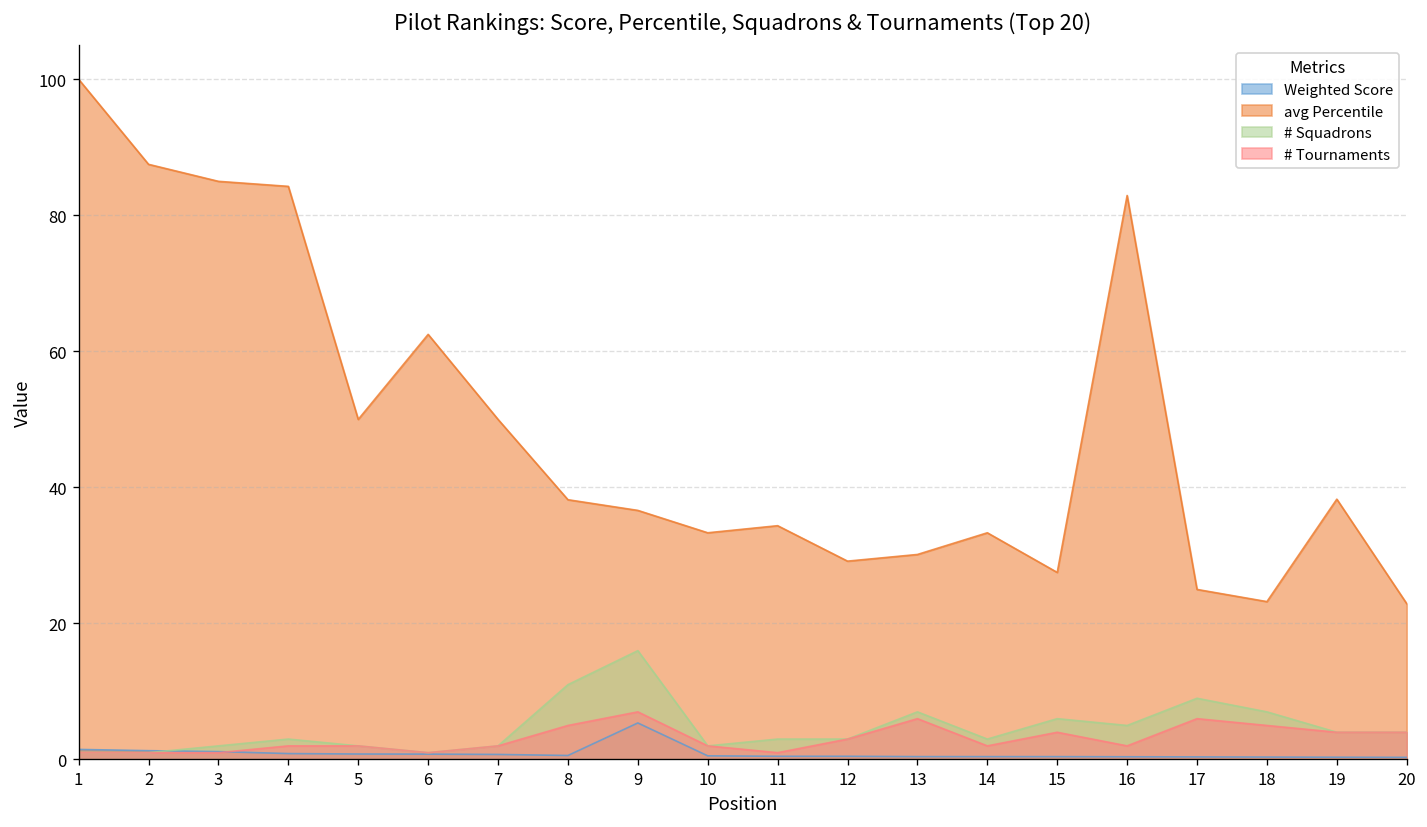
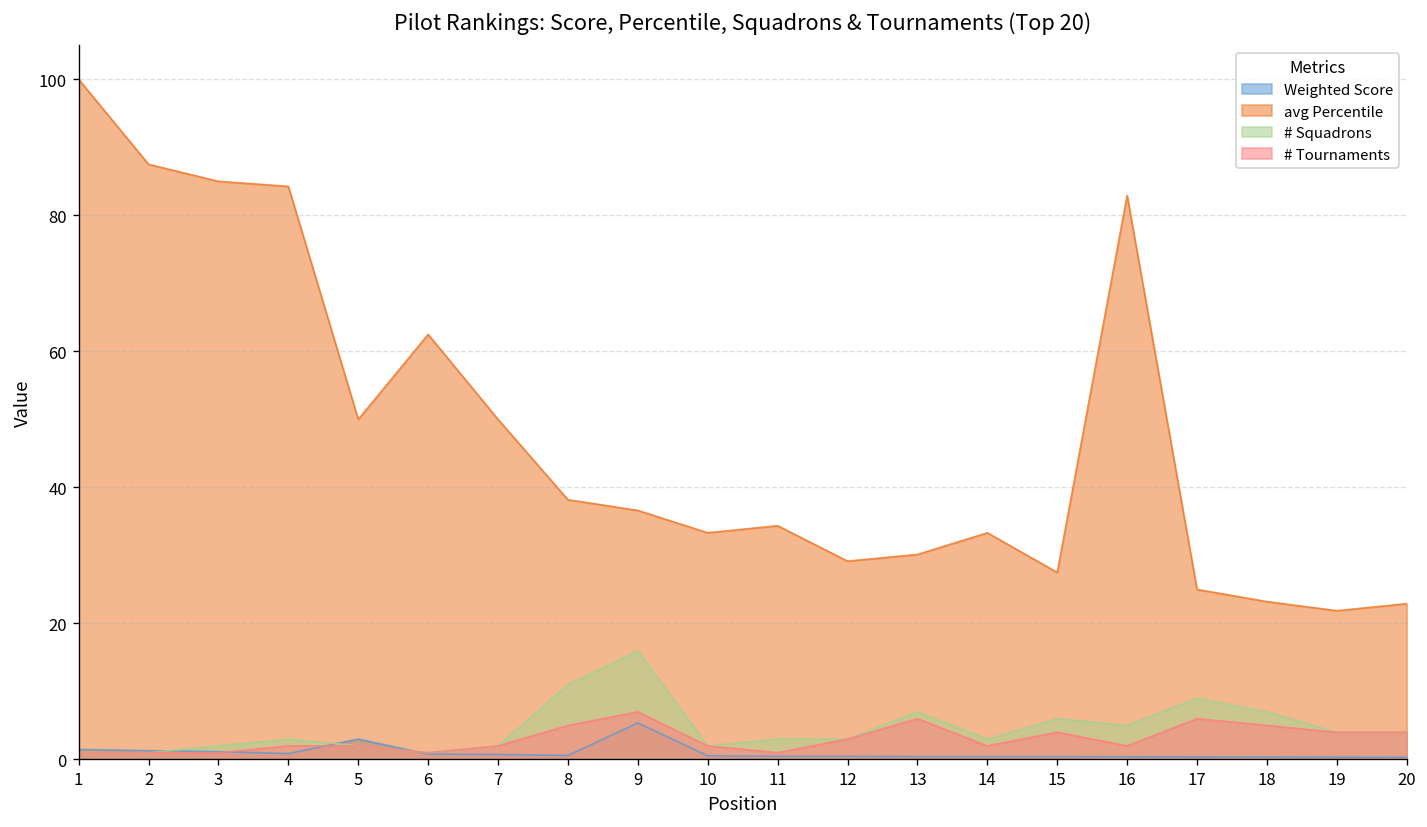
Weighted Score, 5: 1 -> 3
avg Percentile, 19: 38 -> 22
